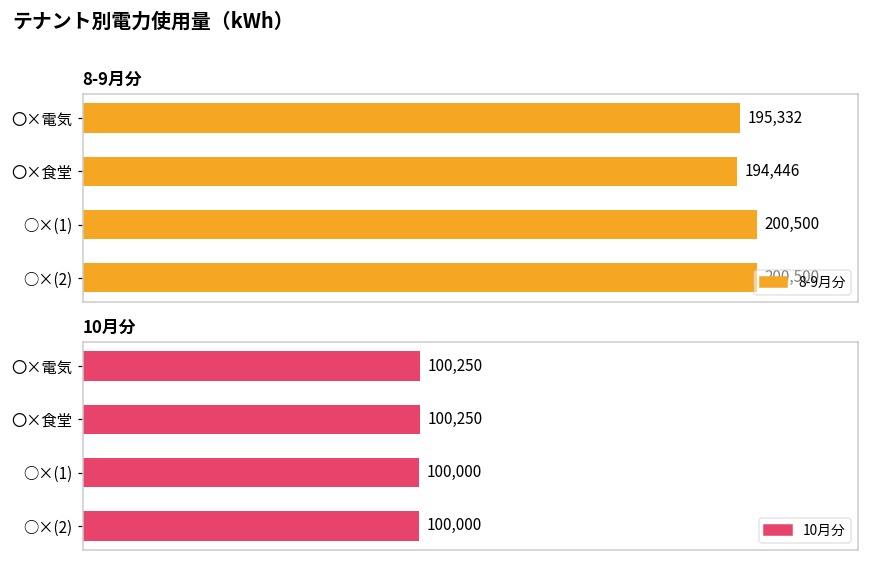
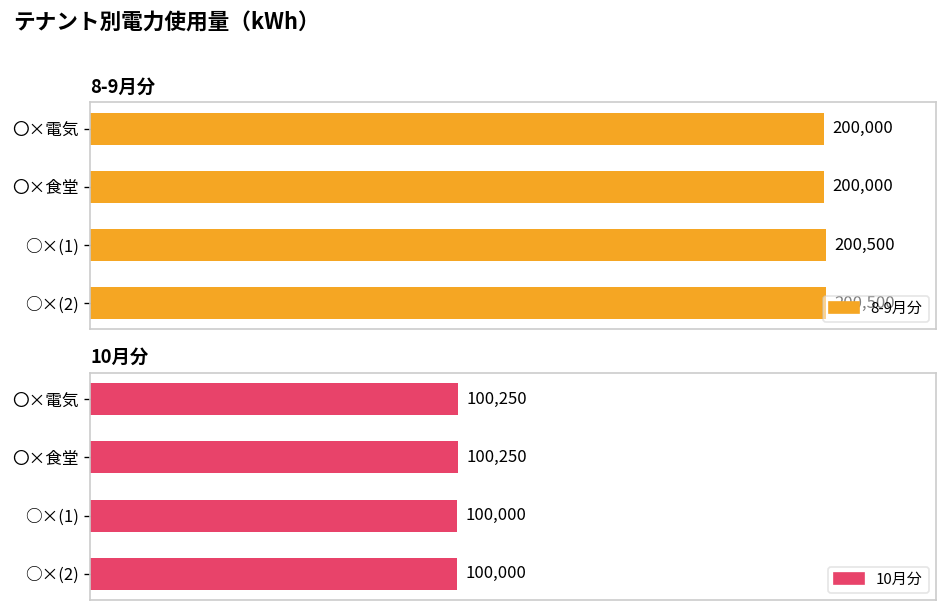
8-9月分, 〇×電気: 195,332 -> 200,000
8-9月分, 〇×食堂: 194,446 -> 200,000
